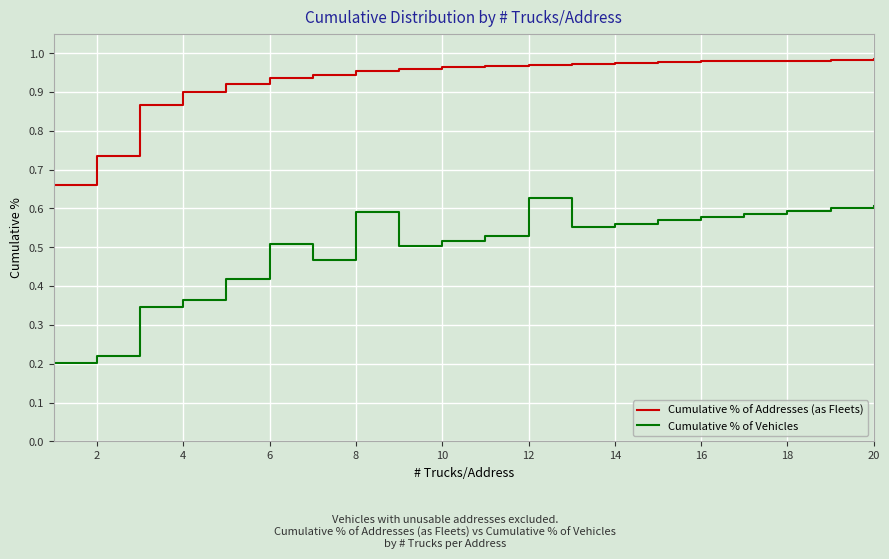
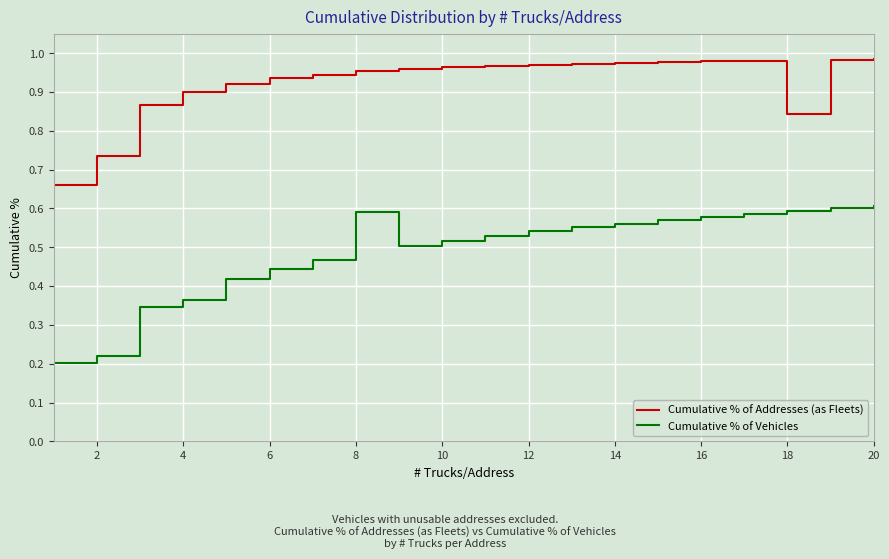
Cumulative % of Vehicles, 6: 0.51 -> 0.45
Cumulative % of Vehicles, 12: 0.63 -> 0.54
Cumulative % of Addresses (as Fleets), 18: 0.98 -> 0.84
